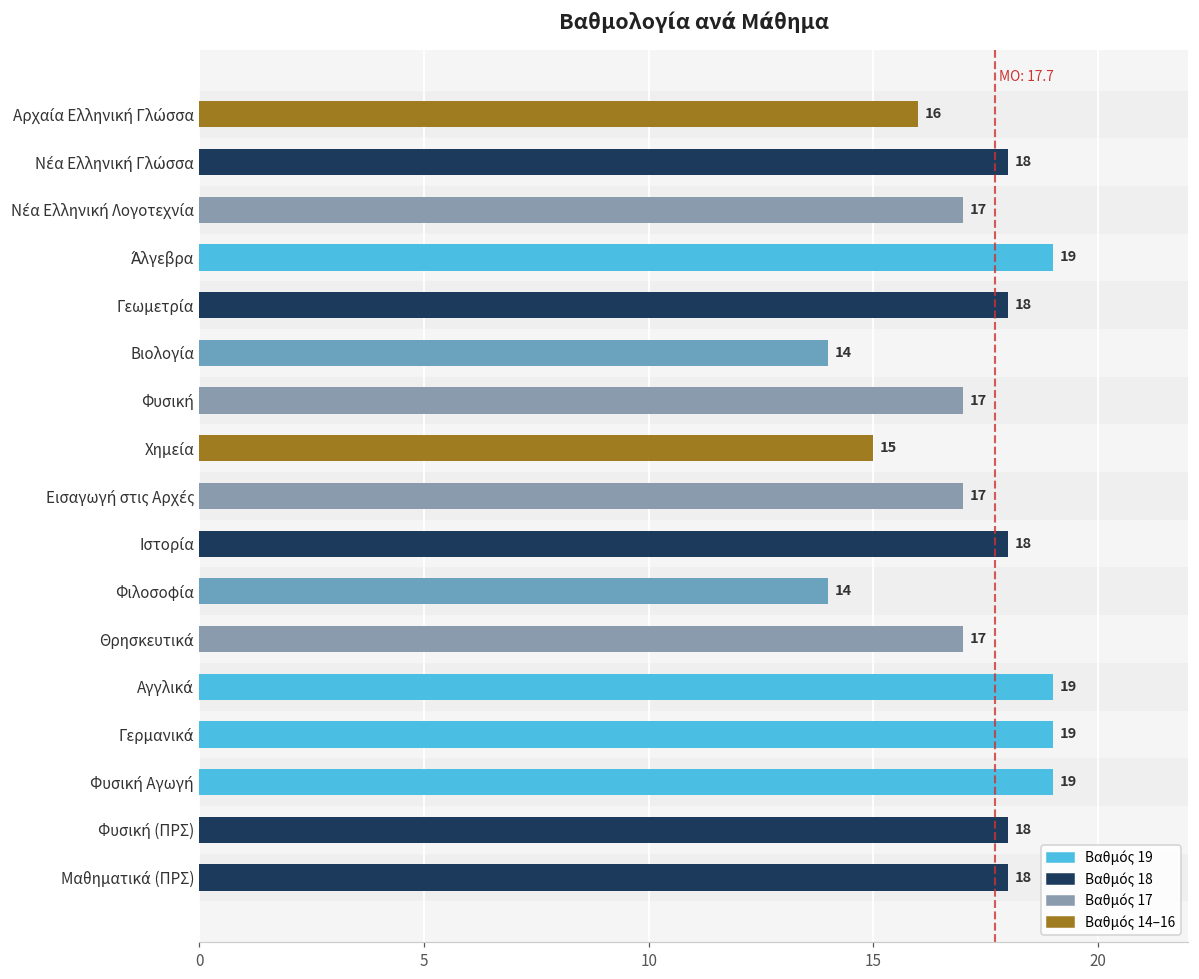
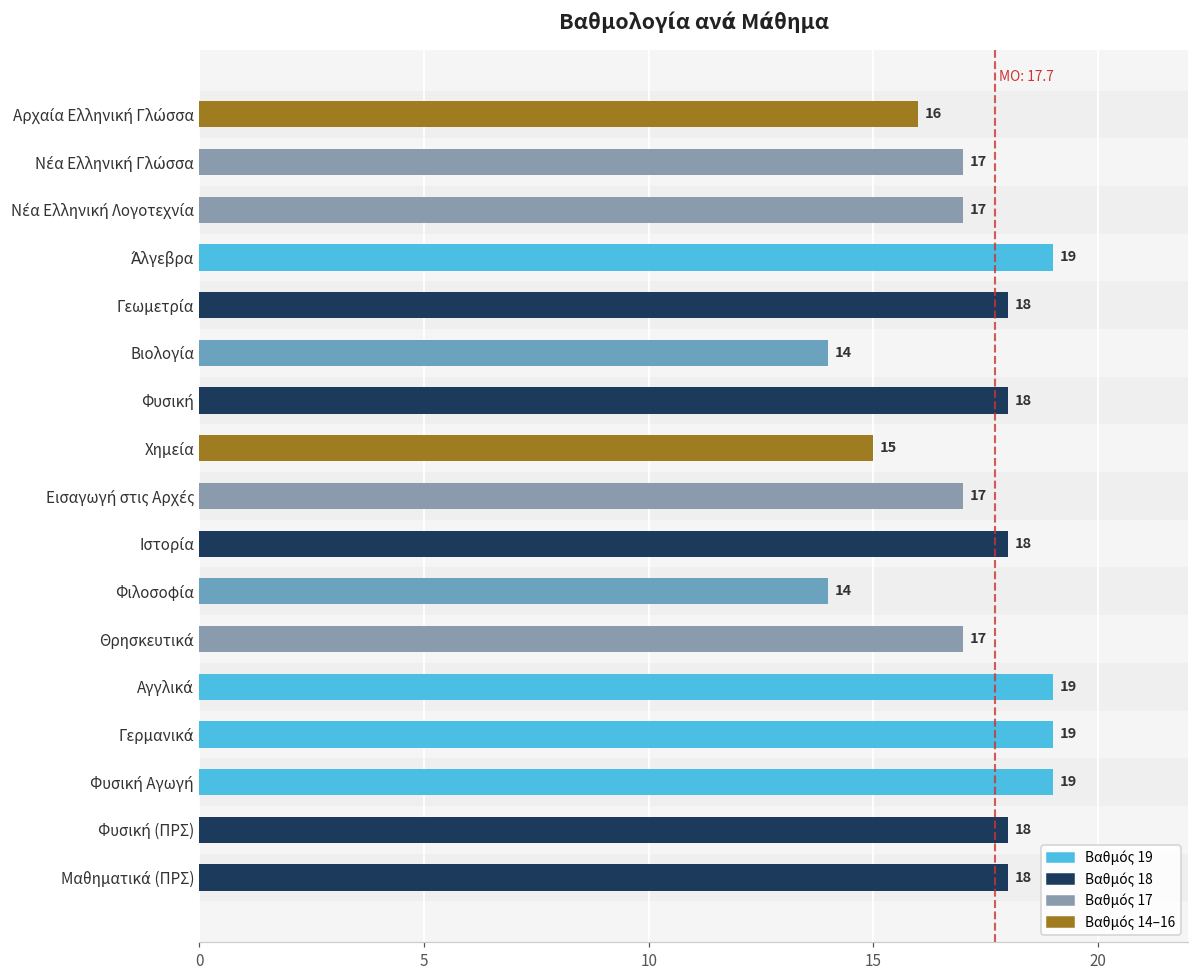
Νέα Ελληνική Γλώσσα: 18 -> 17
Φυσική: 17 -> 18
